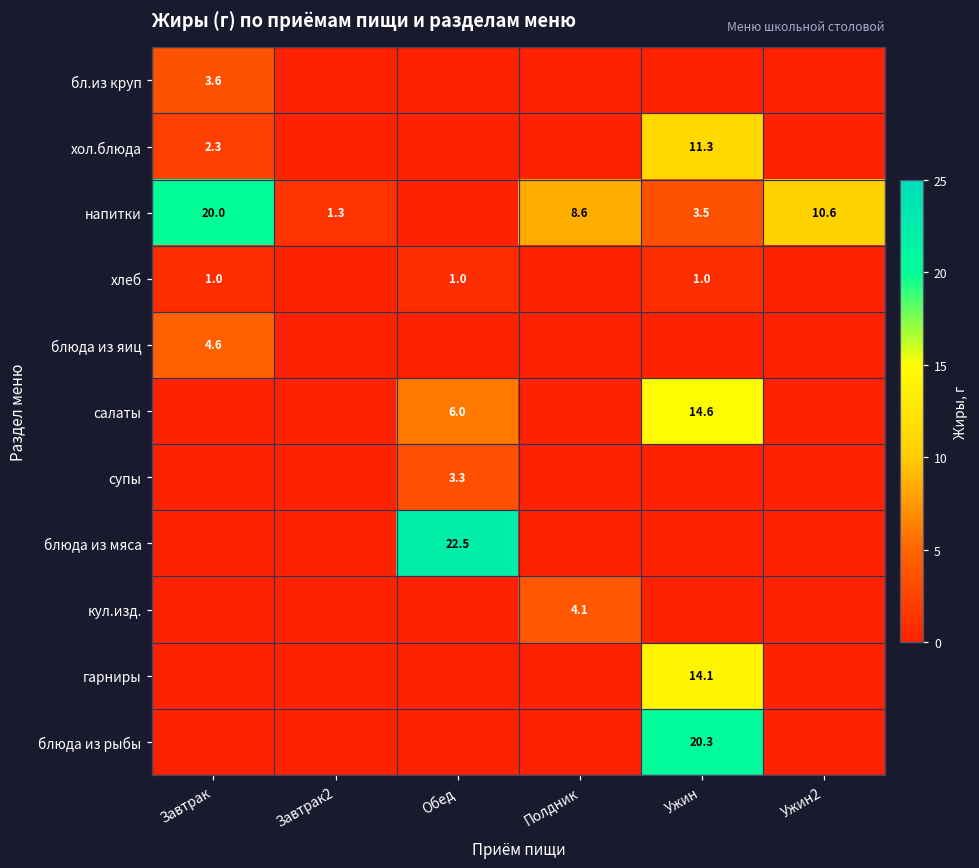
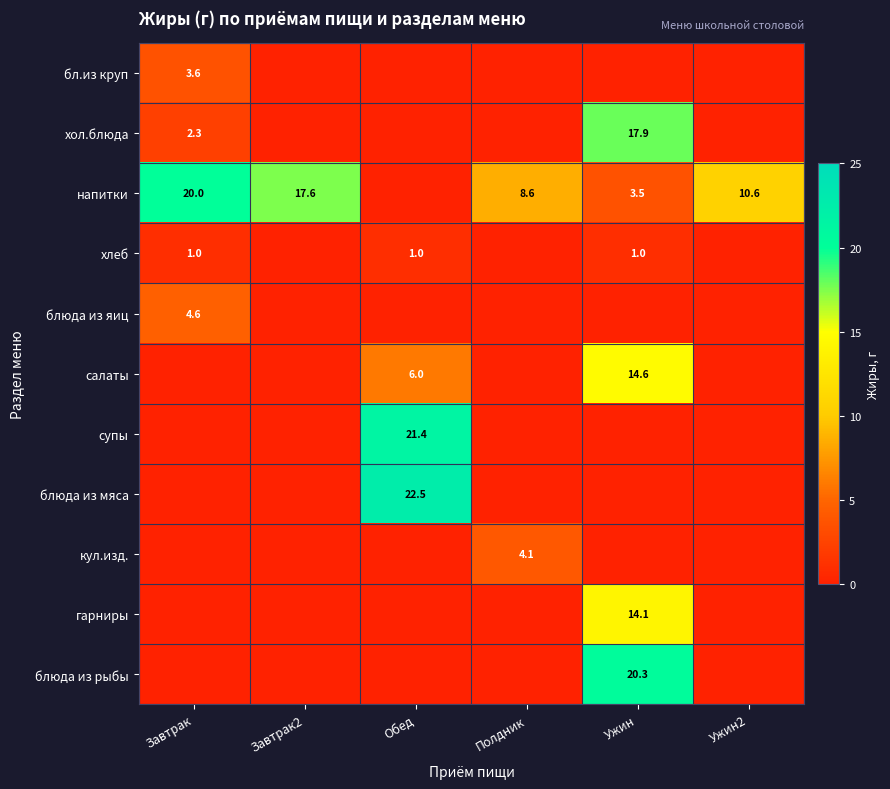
хол.блюда, Ужин: 11.3 -> 17.9
напитки, Завтрак2: 1.3 -> 17.6
супы, Обед: 3.3 -> 21.4
